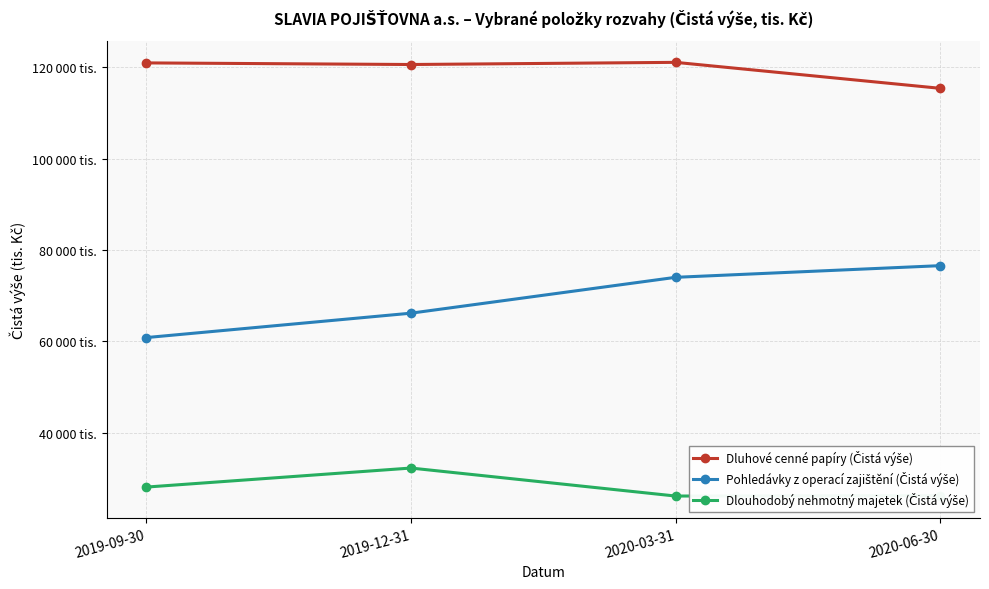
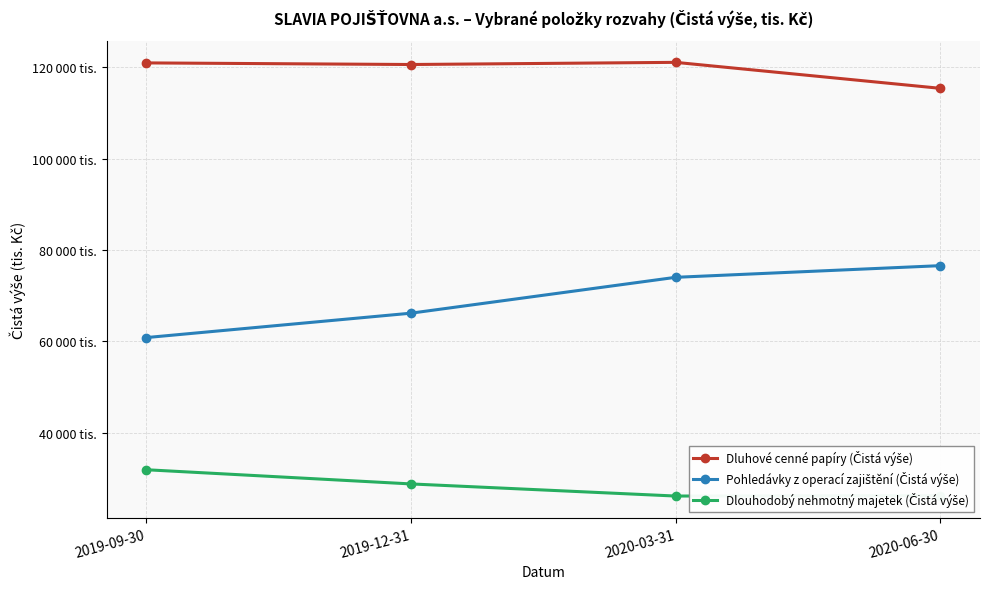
Dlouhodobý nehmotný majetek (Čistá výše), 2019-09-30: 28000 tis. -> 32000 tis.
Dlouhodobý nehmotný majetek (Čistá výše), 2019-12-31: 32000 tis. -> 29000 tis.
